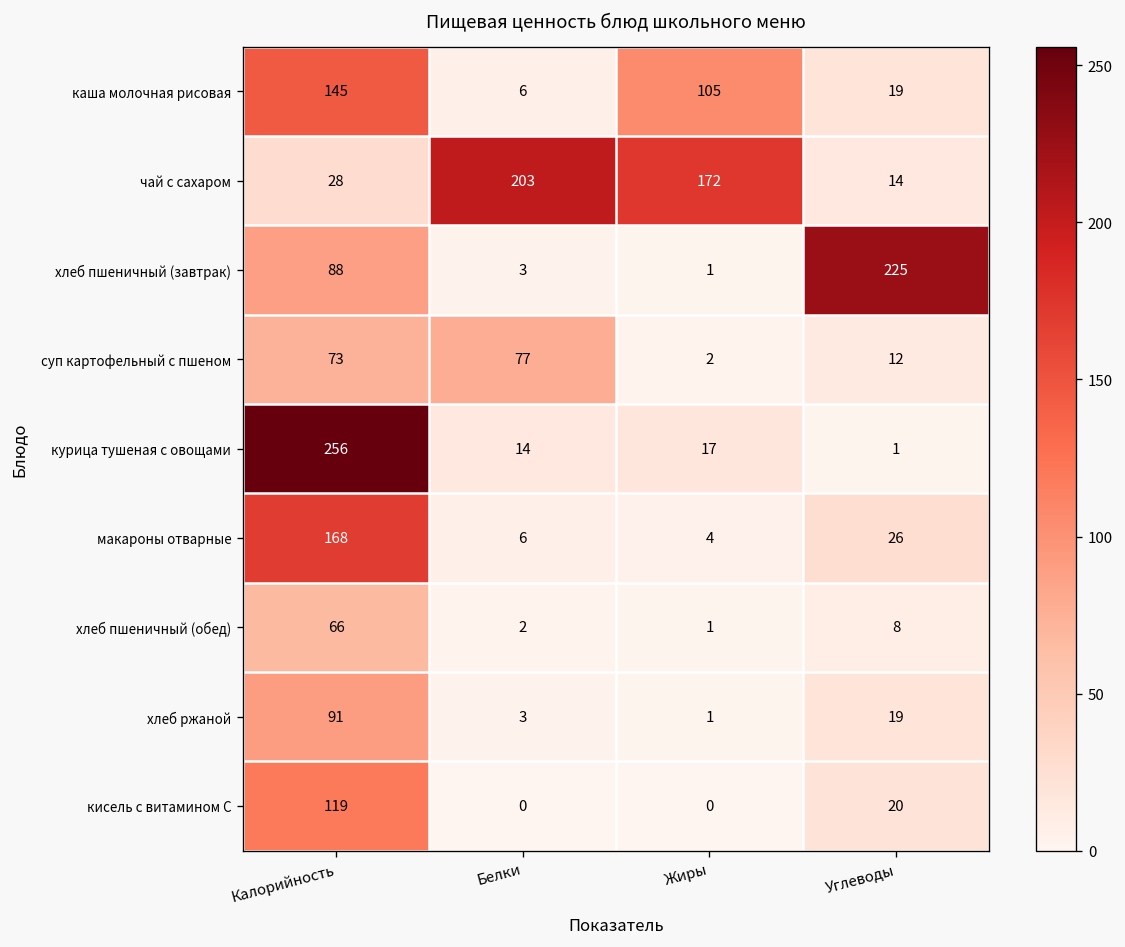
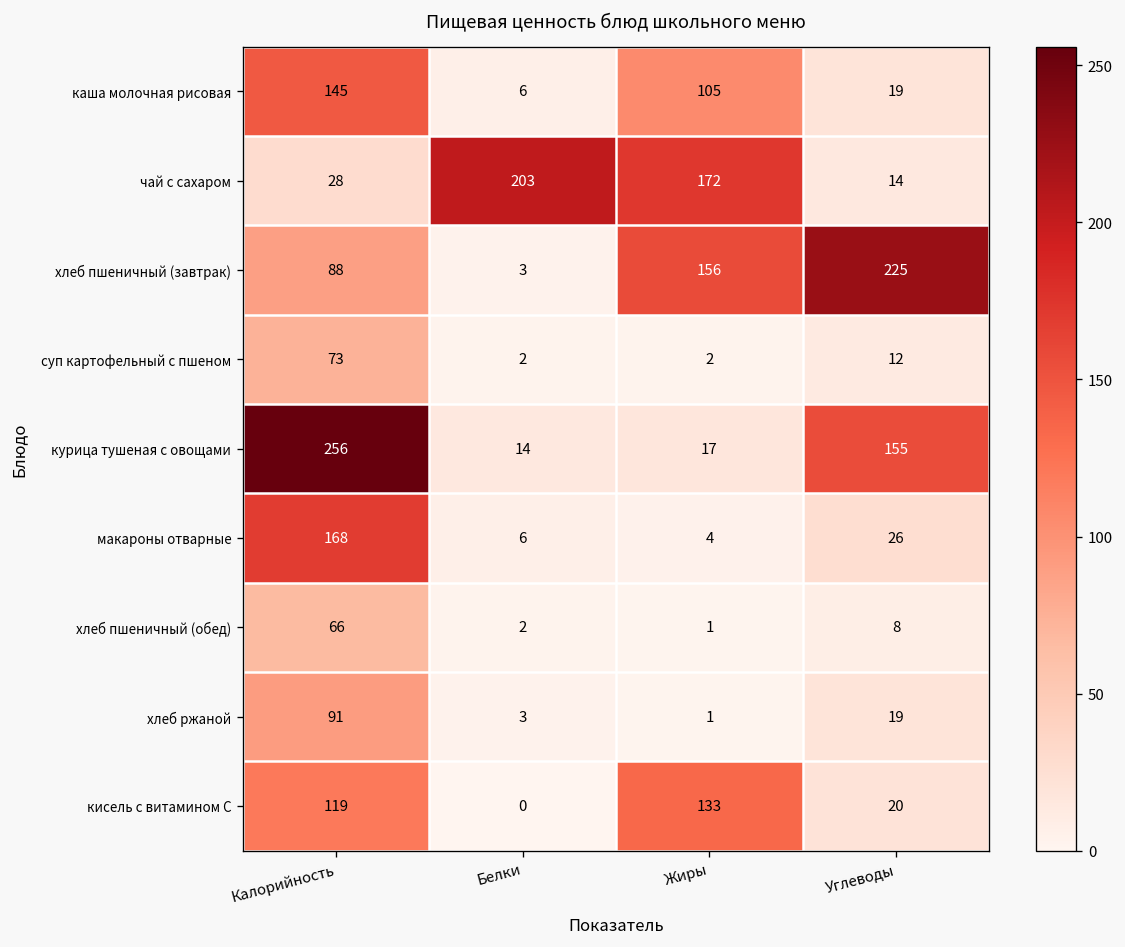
хлеб пшеничный (завтрак), Жиры: 1 -> 156
суп картофельный с пшеном, Белки: 77 -> 2
курица тушеная с овощами, Углеводы: 1 -> 155
кисель с витамином С, Жиры: 0 -> 133
